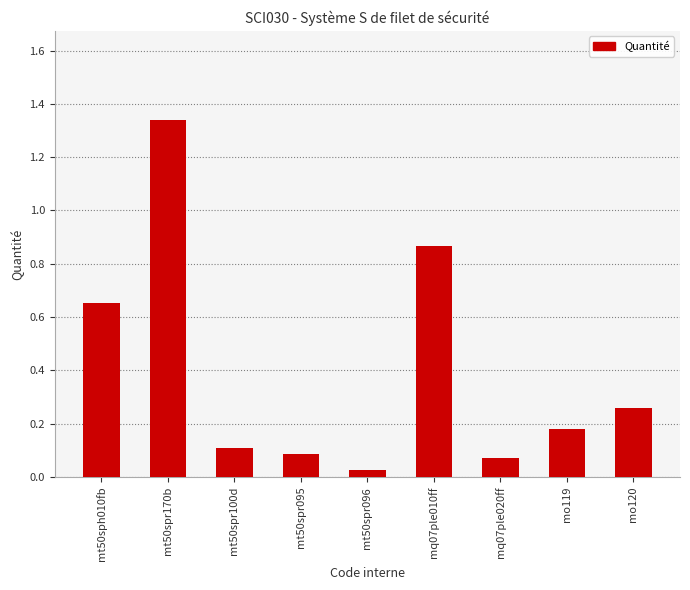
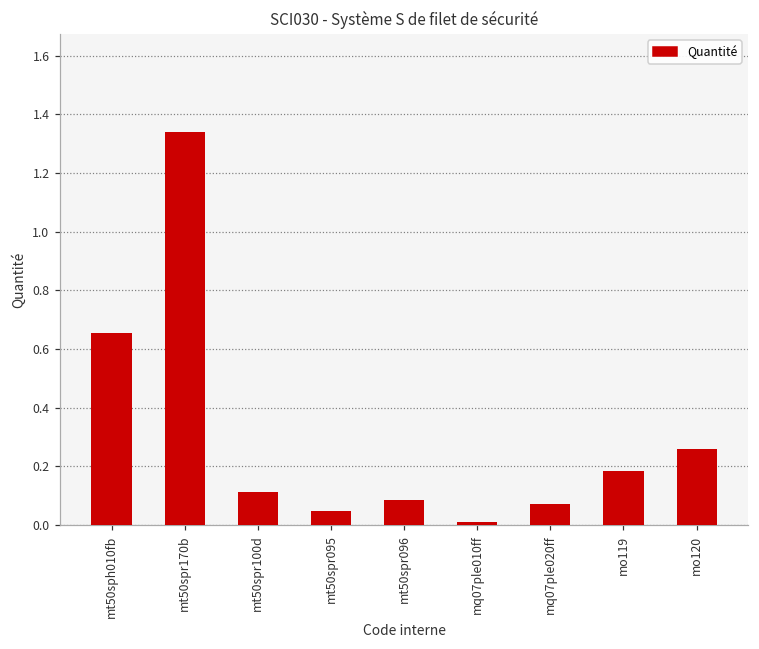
mt50spr095: 0.09 -> 0.05
mt50spr096: 0.03 -> 0.09
mq07ple010ff: 0.87 -> 0.01
